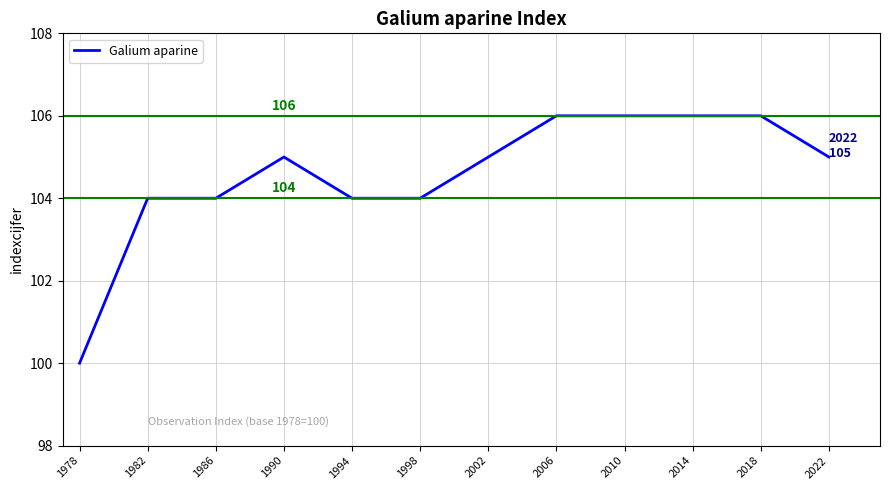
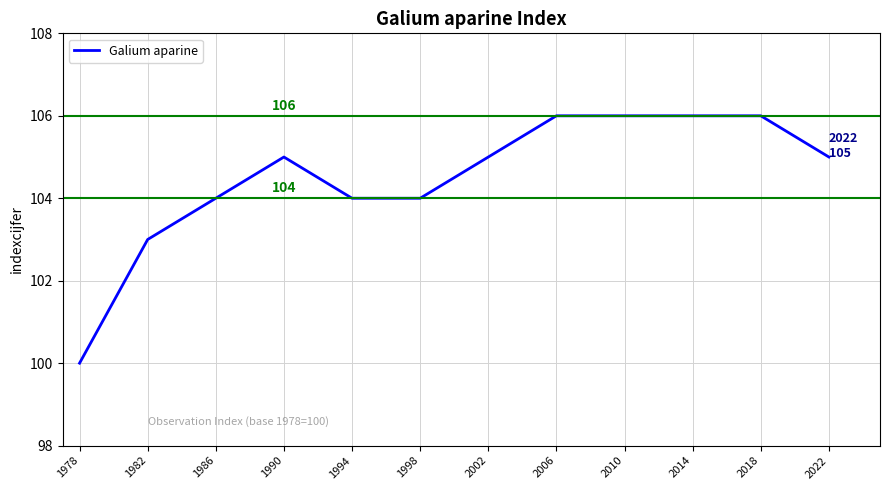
1982: 104 -> 103
